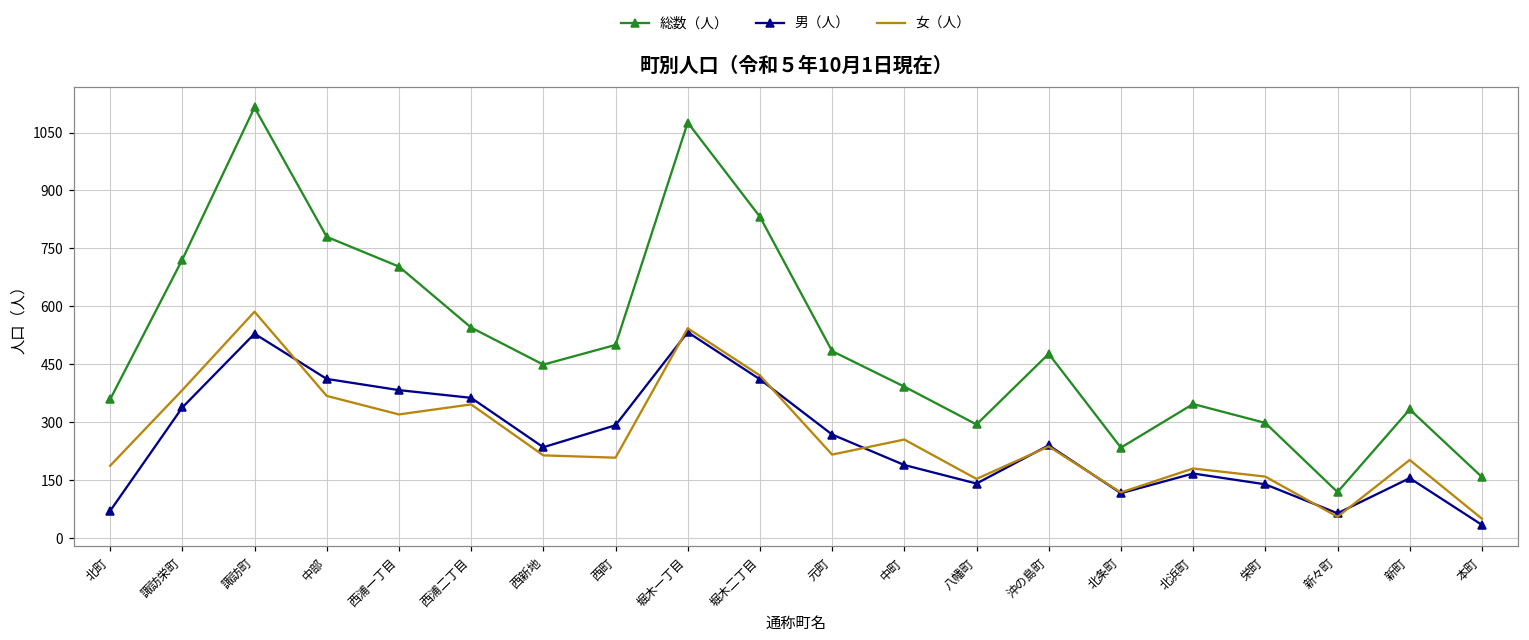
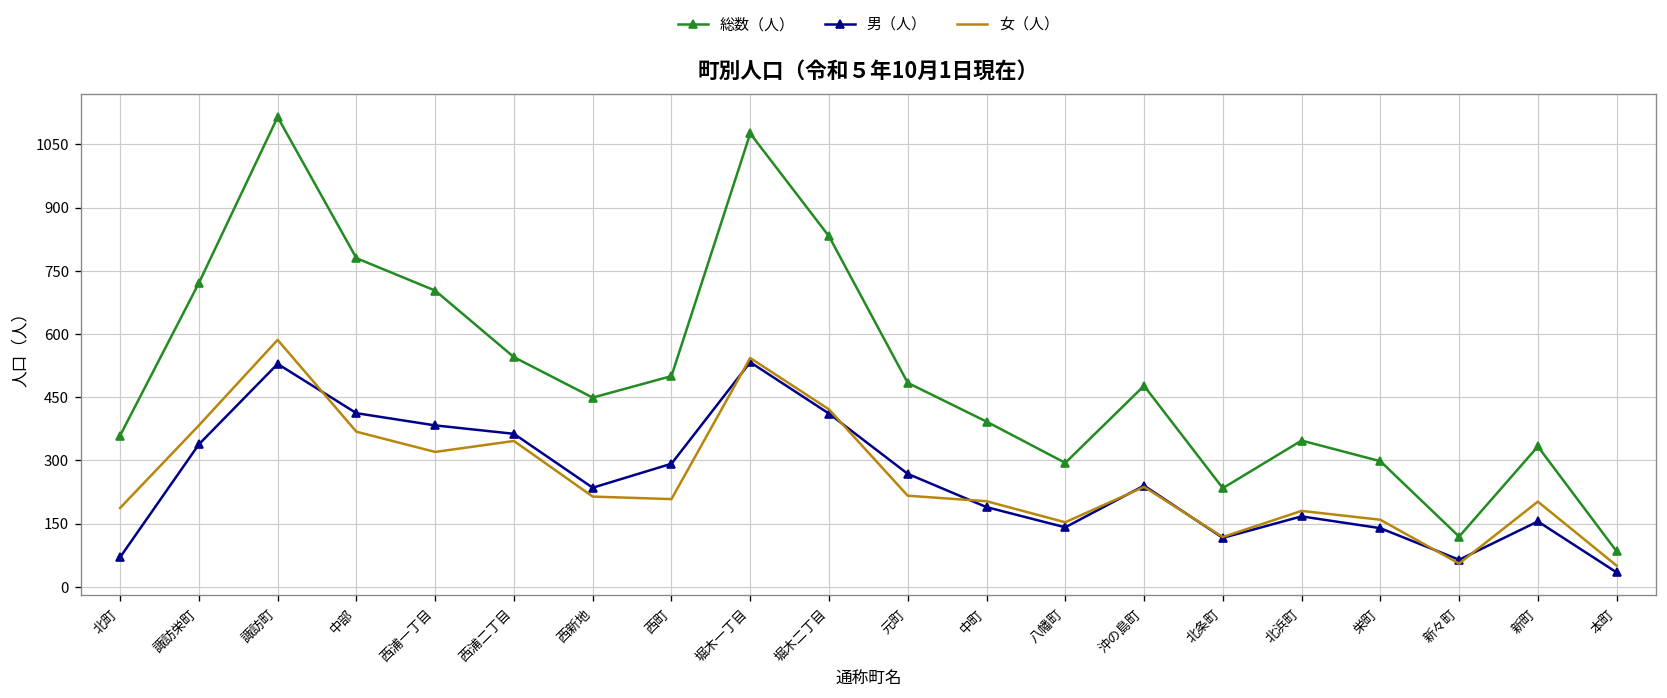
女（人）, 中町: 260 -> 200
総数（人）, 本町: 160 -> 80
